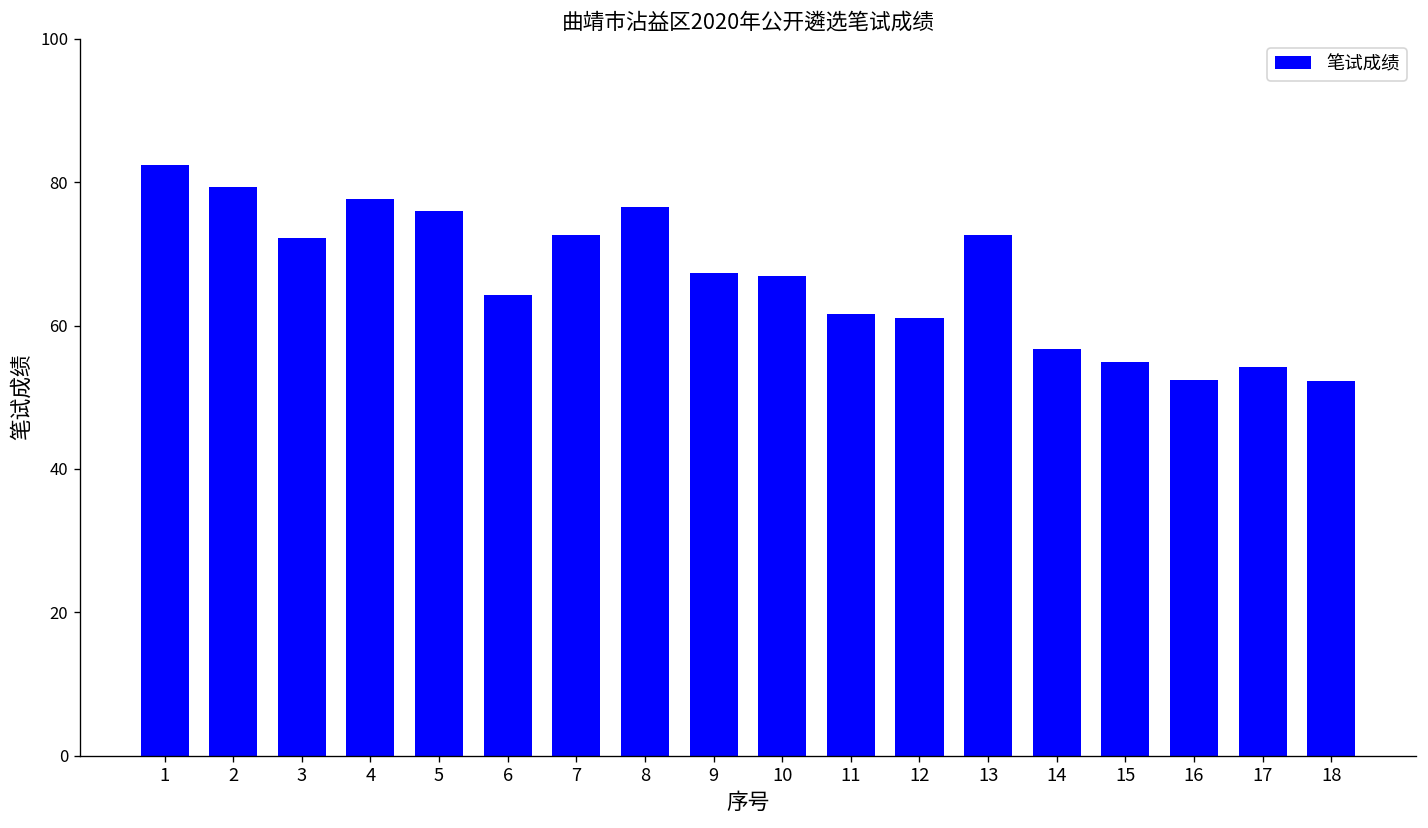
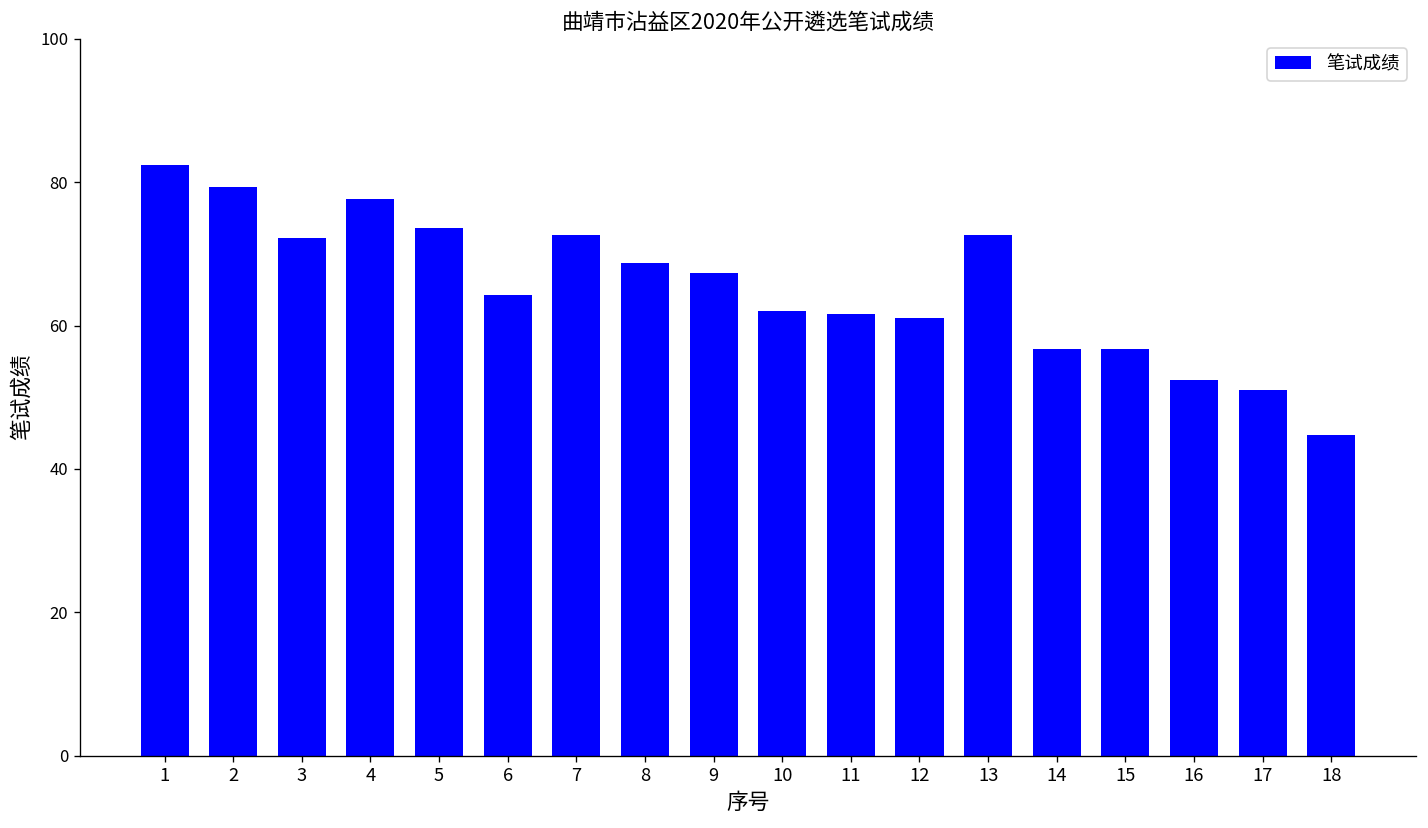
5: 76 -> 74
8: 77 -> 69
10: 67 -> 62
15: 55 -> 57
17: 54 -> 51
18: 52 -> 45
